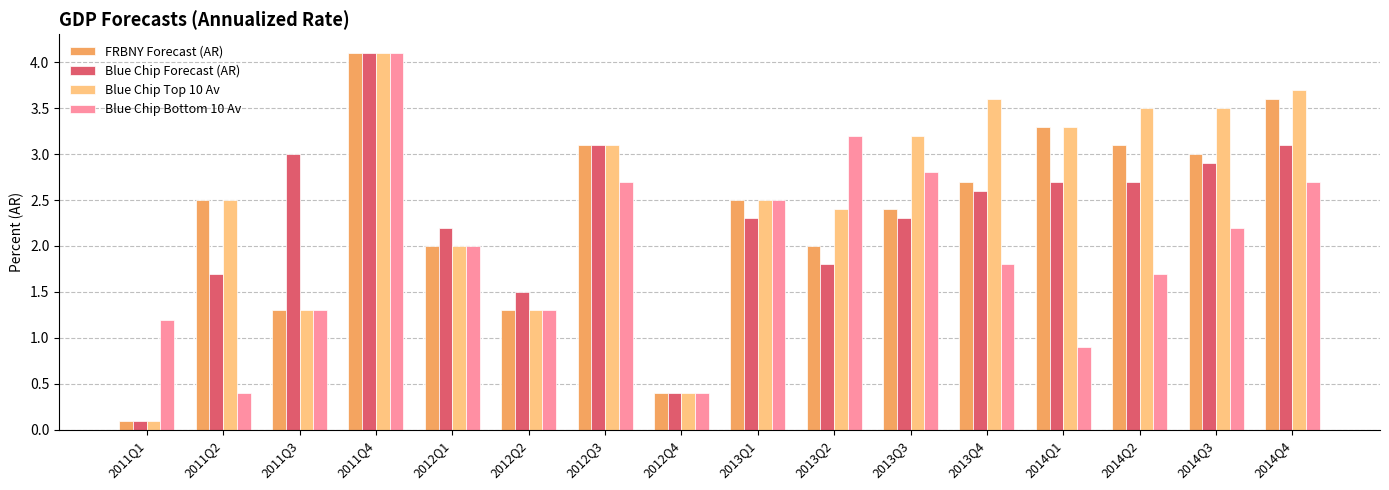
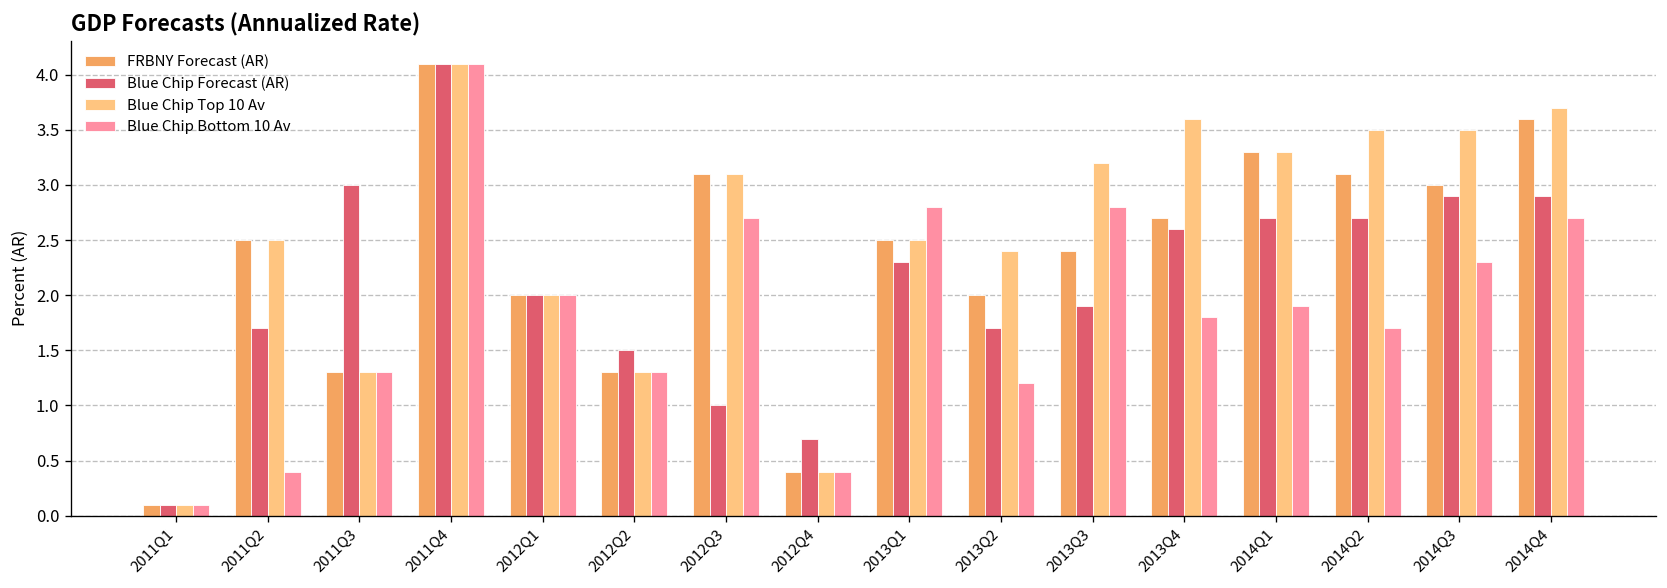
Blue Chip Bottom 10 Av, 2011Q1: 1.2 -> 0.1
Blue Chip Forecast (AR), 2012Q1: 2.2 -> 2.0
Blue Chip Forecast (AR), 2012Q3: 3.1 -> 1.0
Blue Chip Forecast (AR), 2012Q4: 0.4 -> 0.7
Blue Chip Bottom 10 Av, 2013Q1: 2.5 -> 2.8
Blue Chip Forecast (AR), 2013Q2: 1.8 -> 1.7
Blue Chip Bottom 10 Av, 2013Q2: 3.2 -> 1.2
Blue Chip Forecast (AR), 2013Q3: 2.3 -> 1.9
Blue Chip Bottom 10 Av, 2014Q1: 0.9 -> 1.9
Blue Chip Bottom 10 Av, 2014Q3: 2.2 -> 2.3
Blue Chip Forecast (AR), 2014Q4: 3.1 -> 2.9
